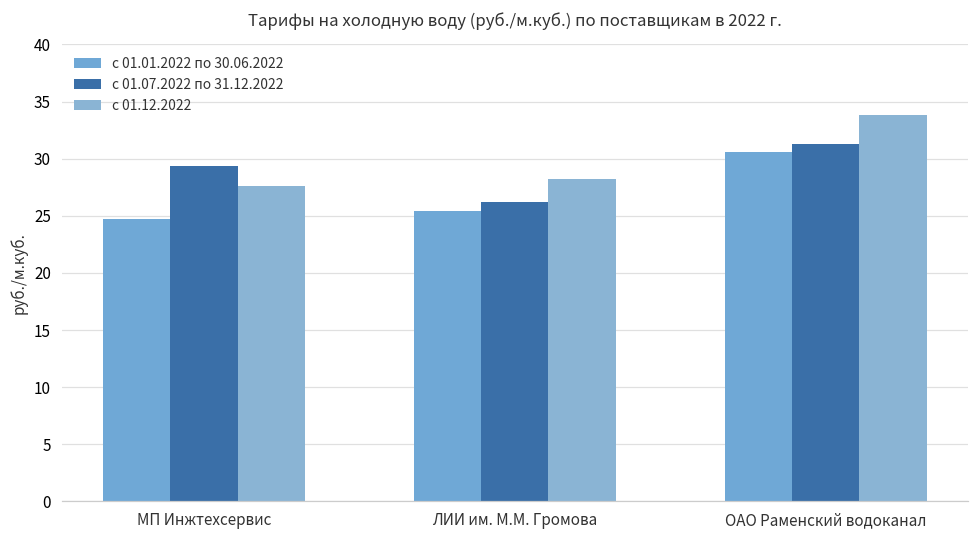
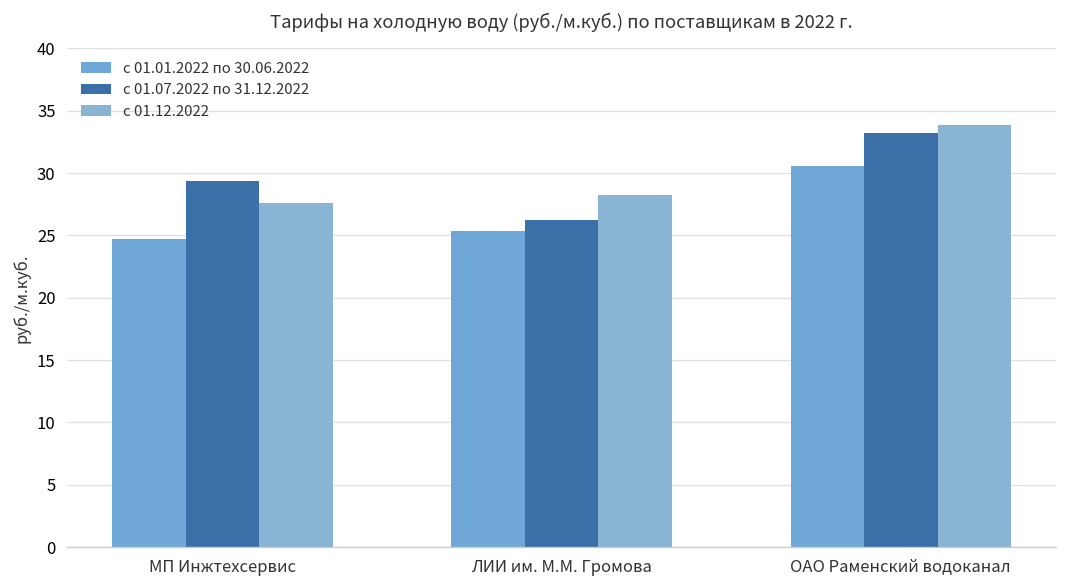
с 01.07.2022 по 31.12.2022, ОАО Раменский водоканал: 31.3 -> 33.2
